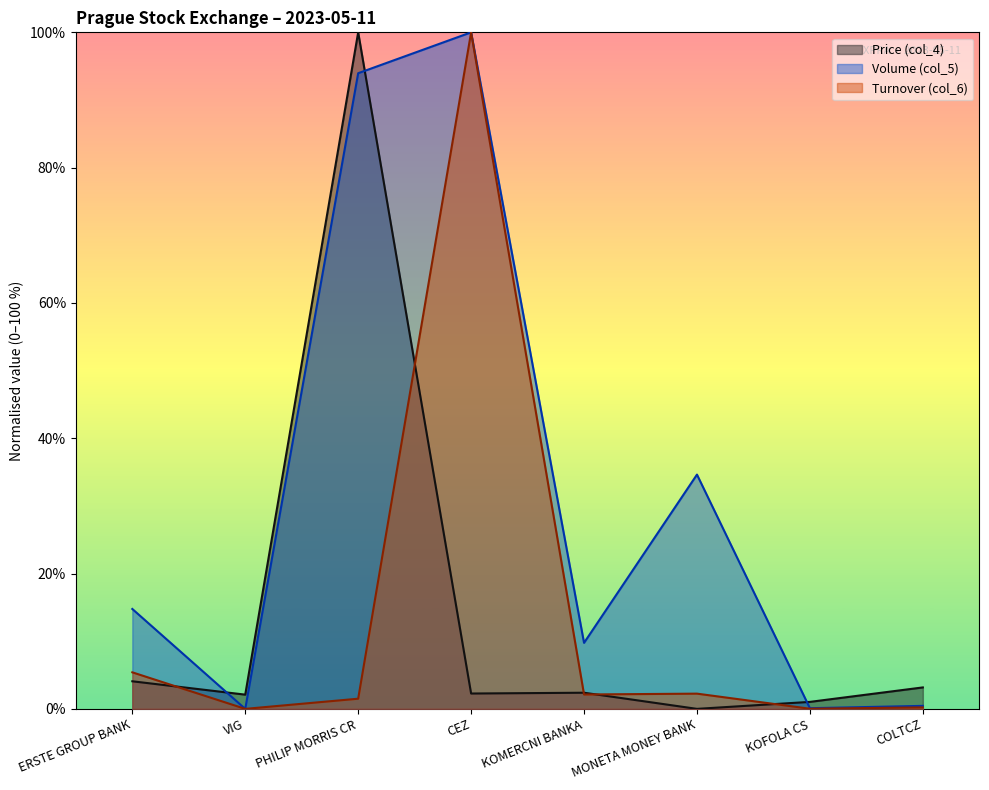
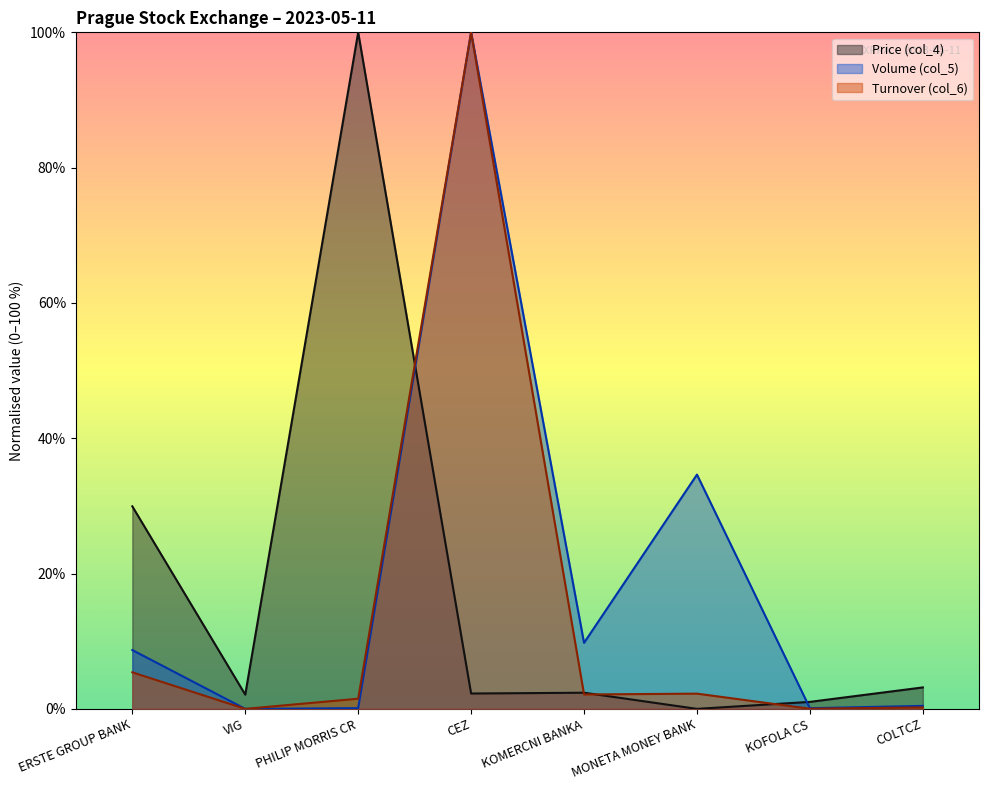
Price (col_4), ERSTE GROUP BANK: 4% -> 30%
Volume (col_5), ERSTE GROUP BANK: 15% -> 9%
Volume (col_5), PHILIP MORRIS CR: 94% -> 0%
